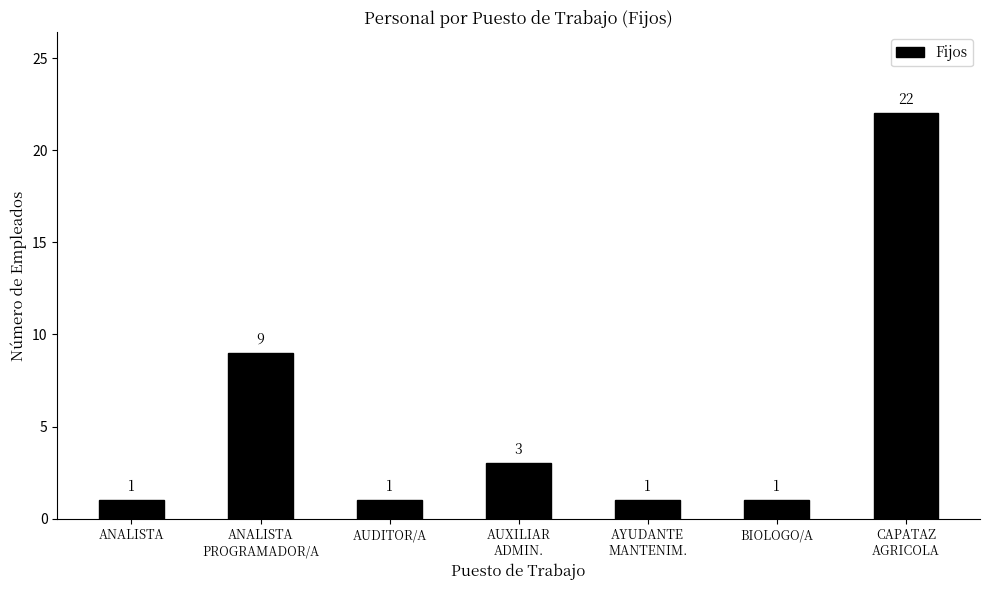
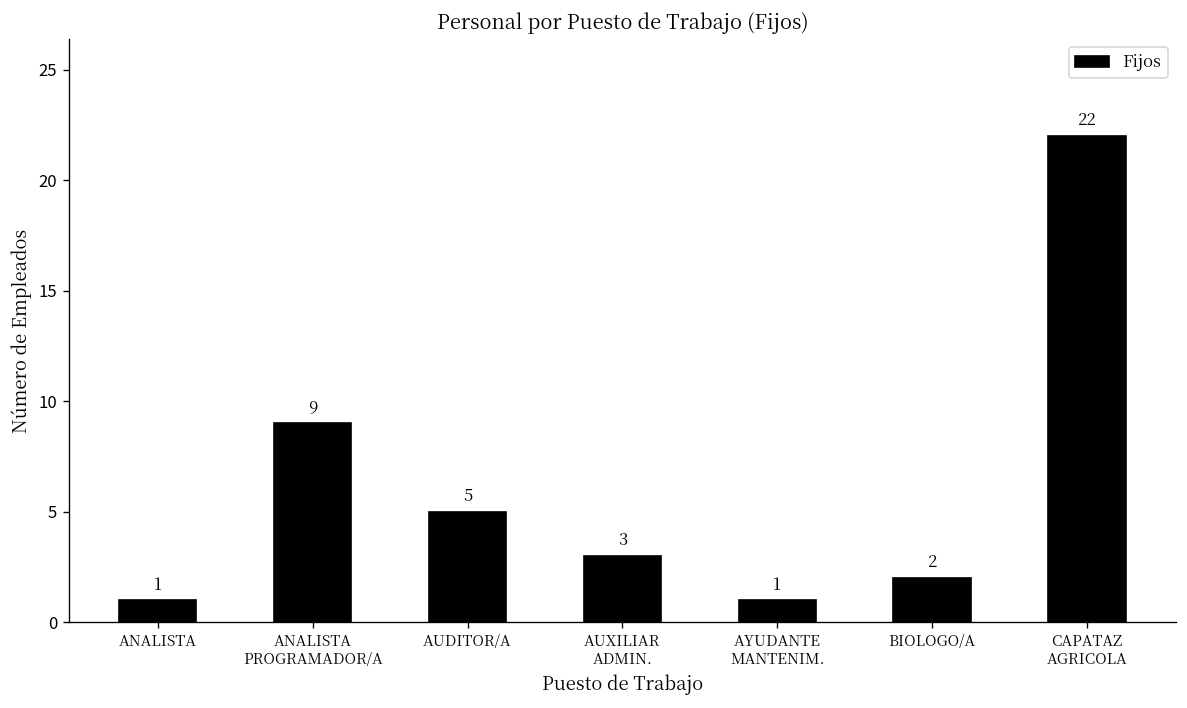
AUDITOR/A: 1 -> 5
BIOLOGO/A: 1 -> 2
